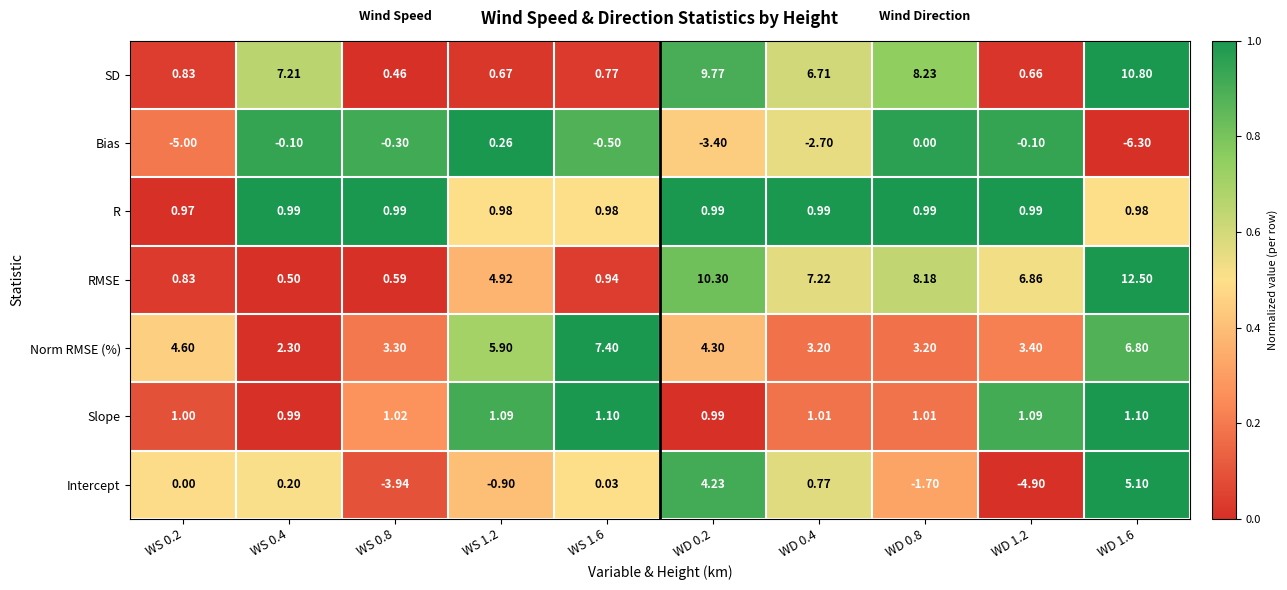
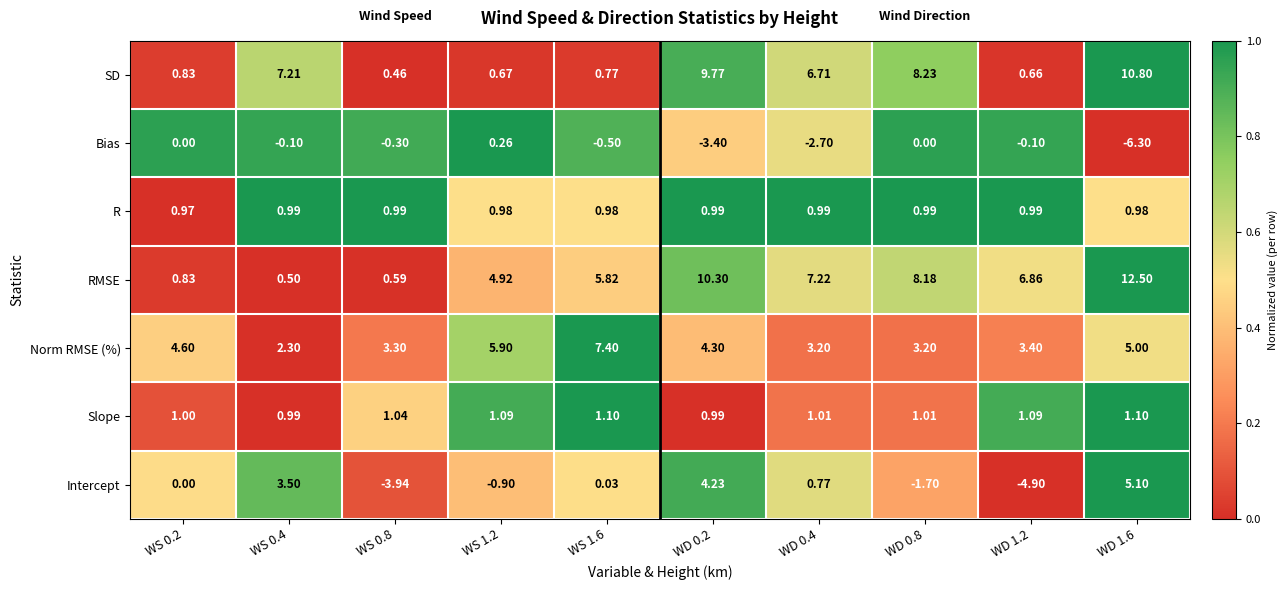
Bias, WS 0.2: -5.00 -> 0.00
RMSE, WS 1.6: 0.94 -> 5.82
Norm RMSE (%), WD 1.6: 6.80 -> 5.00
Slope, WS 0.8: 1.02 -> 1.04
Intercept, WS 0.4: 0.20 -> 3.50
